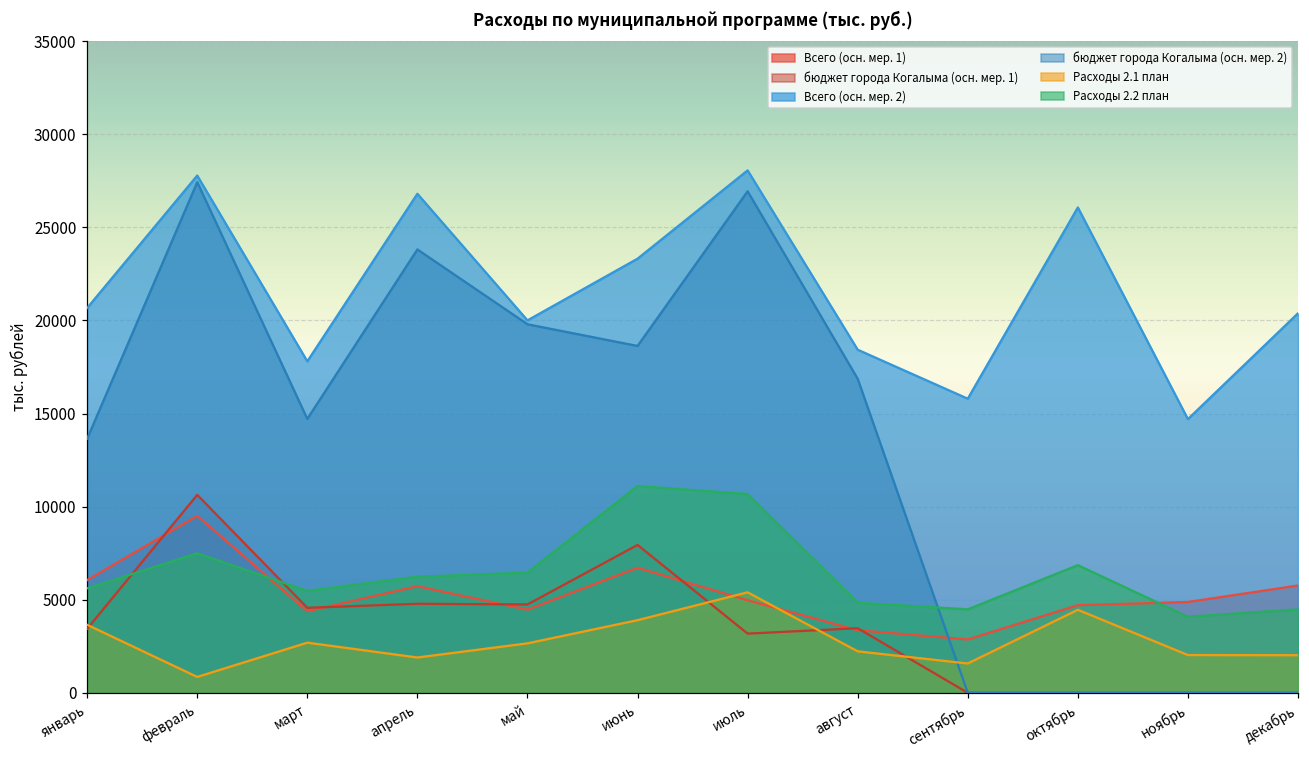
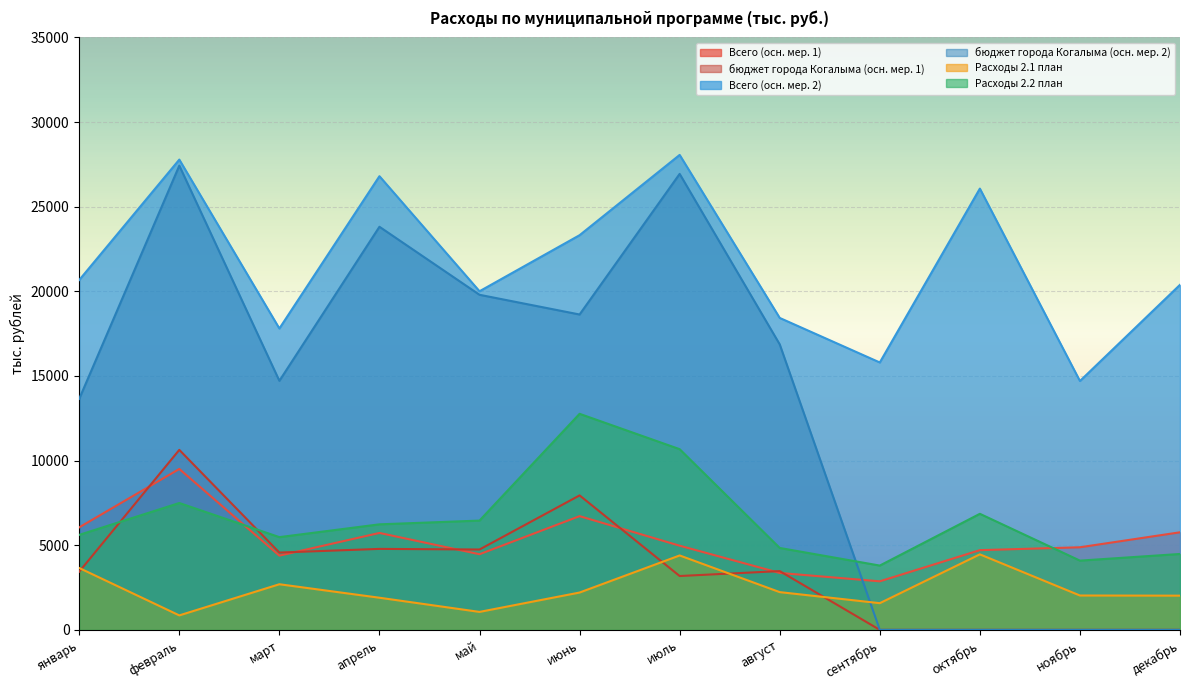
Расходы 2.1 план, май: 2700 -> 1100
Расходы 2.1 план, июнь: 3900 -> 2200
Расходы 2.2 план, июнь: 11100 -> 12800
Расходы 2.1 план, июль: 5400 -> 4400
Расходы 2.2 план, сентябрь: 4500 -> 3800
